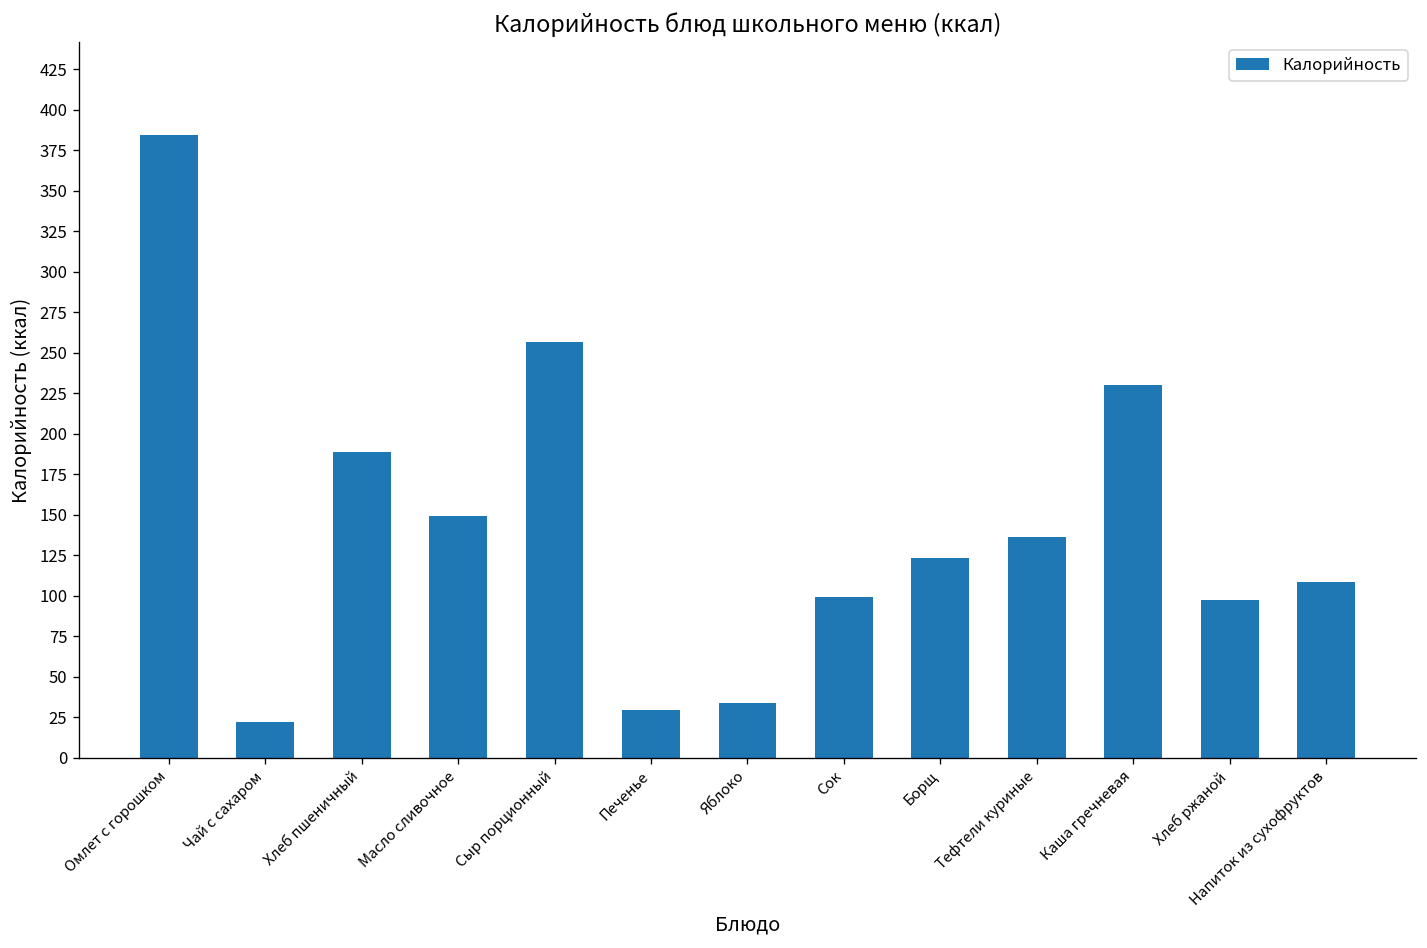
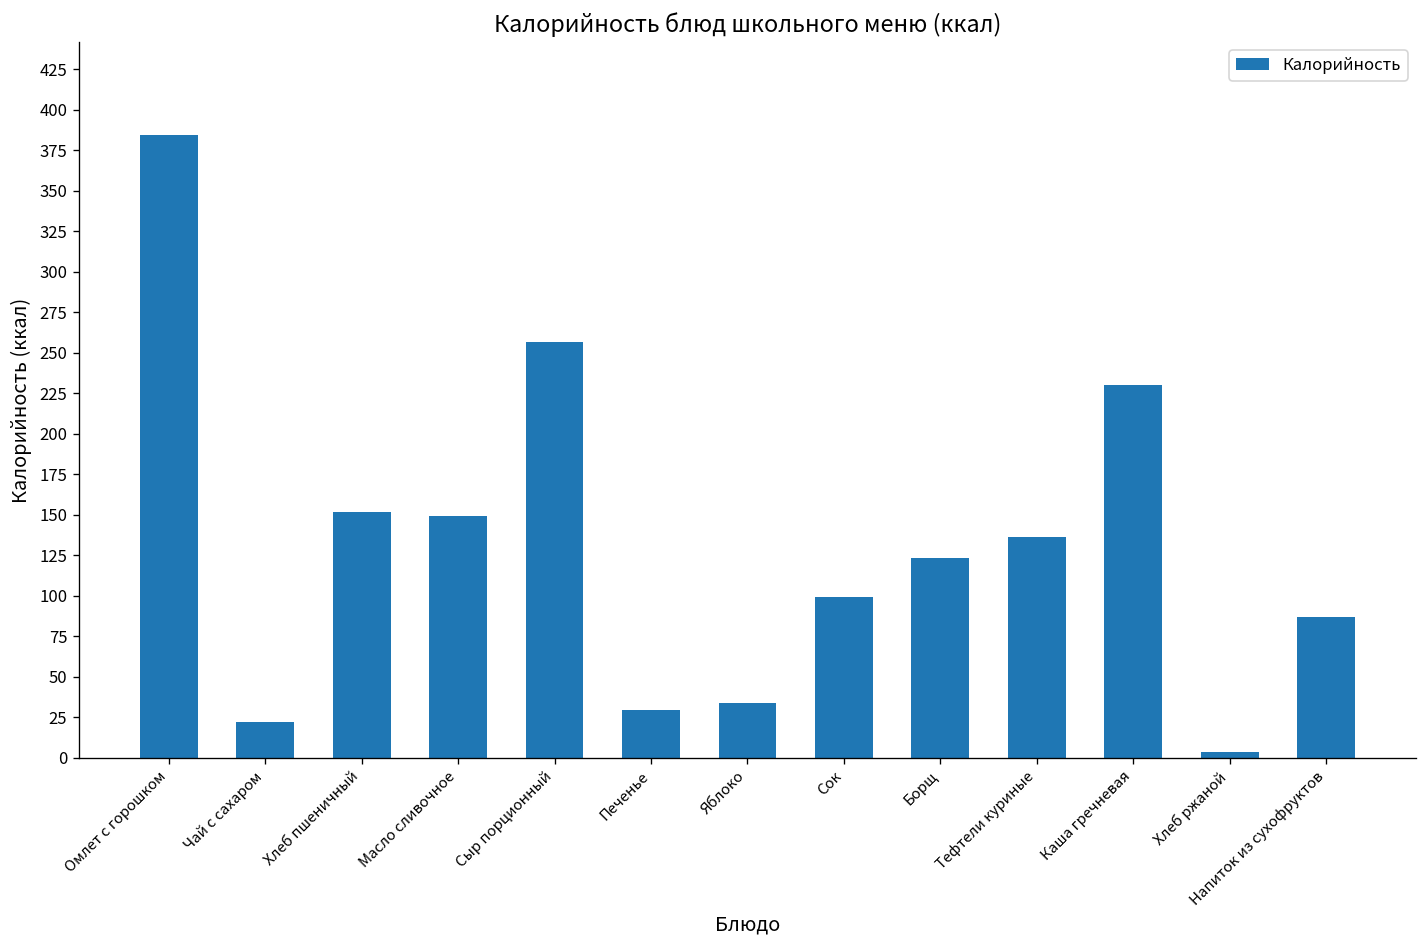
Хлеб пшеничный: 189 -> 152
Хлеб ржаной: 98 -> 3
Напиток из сухофруктов: 109 -> 87
